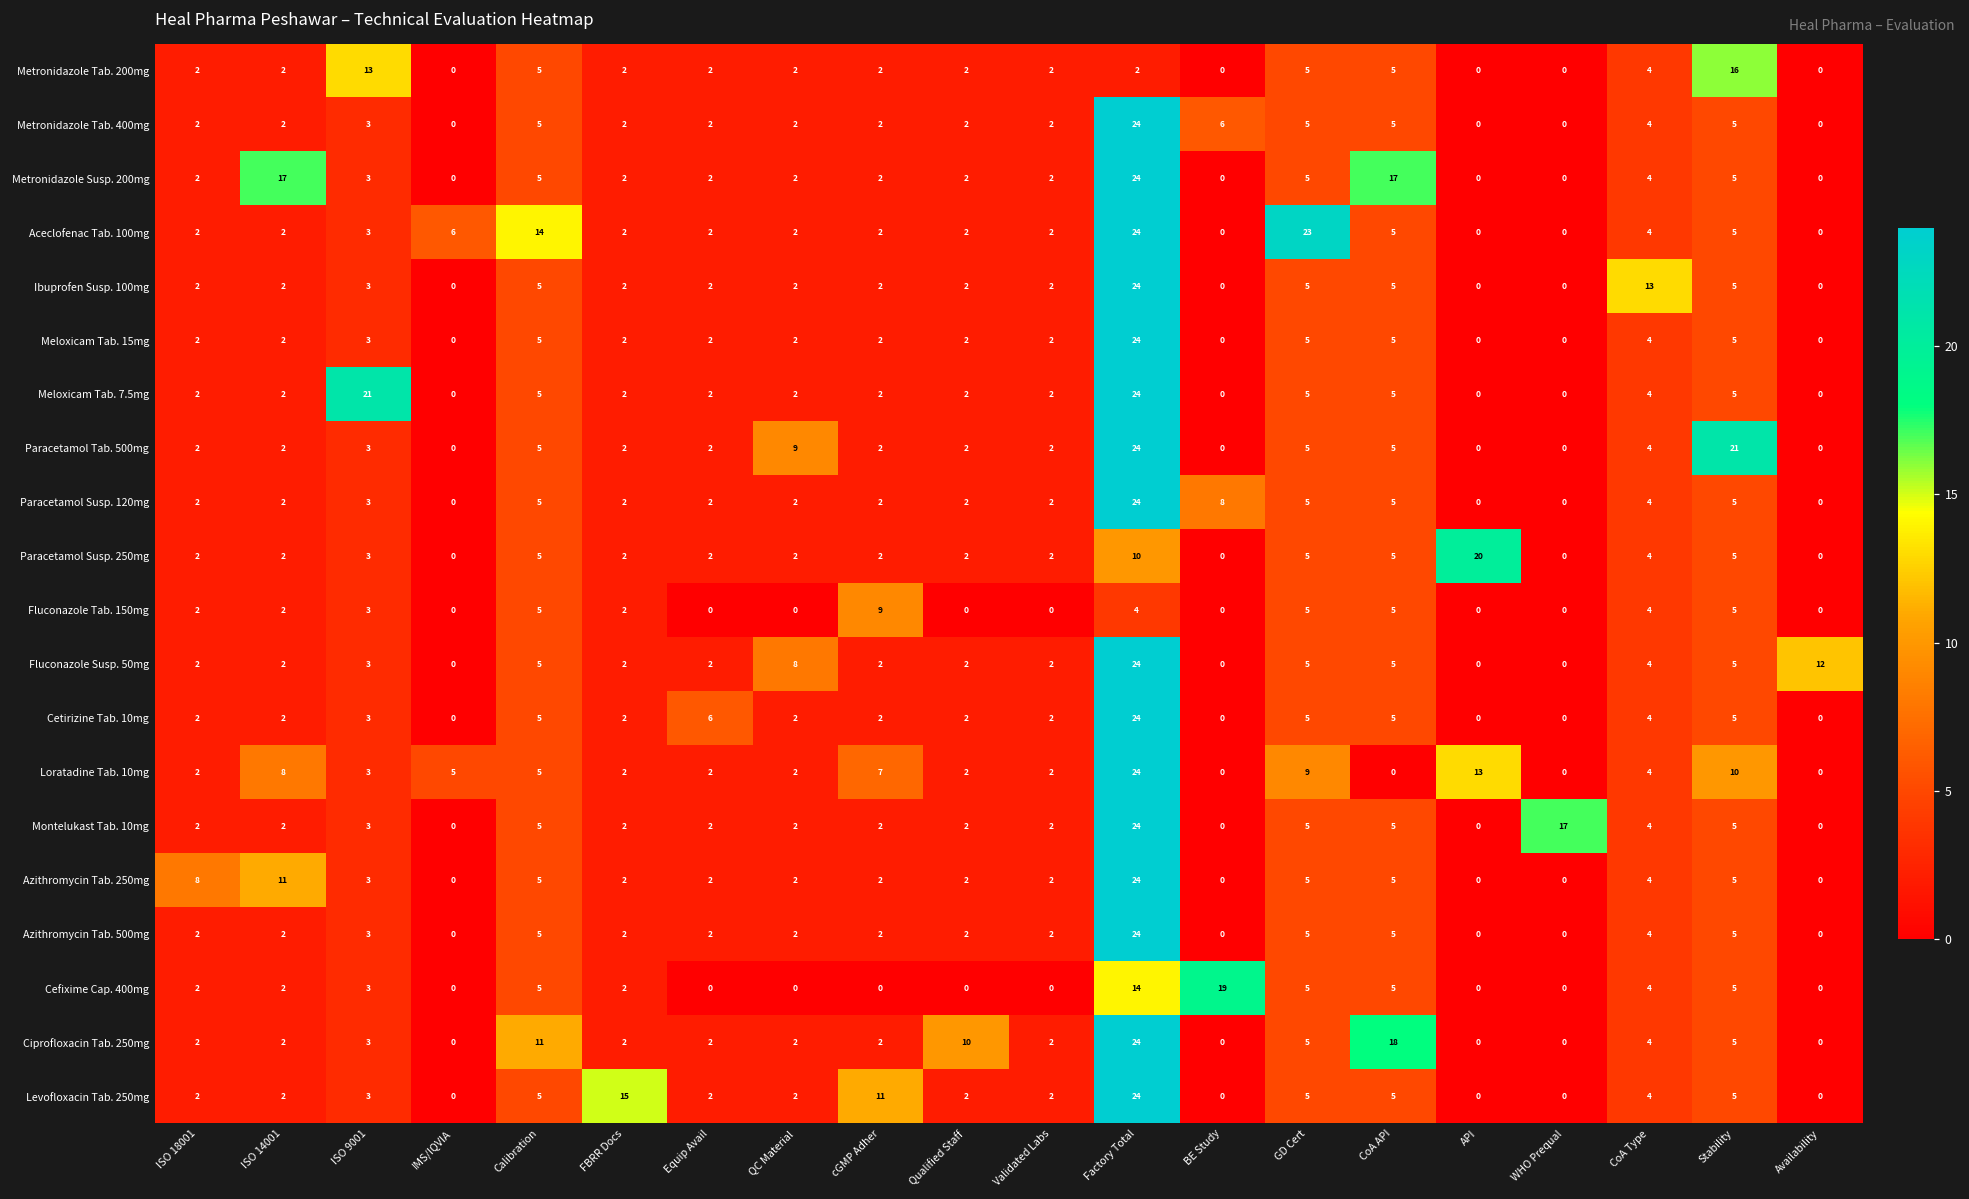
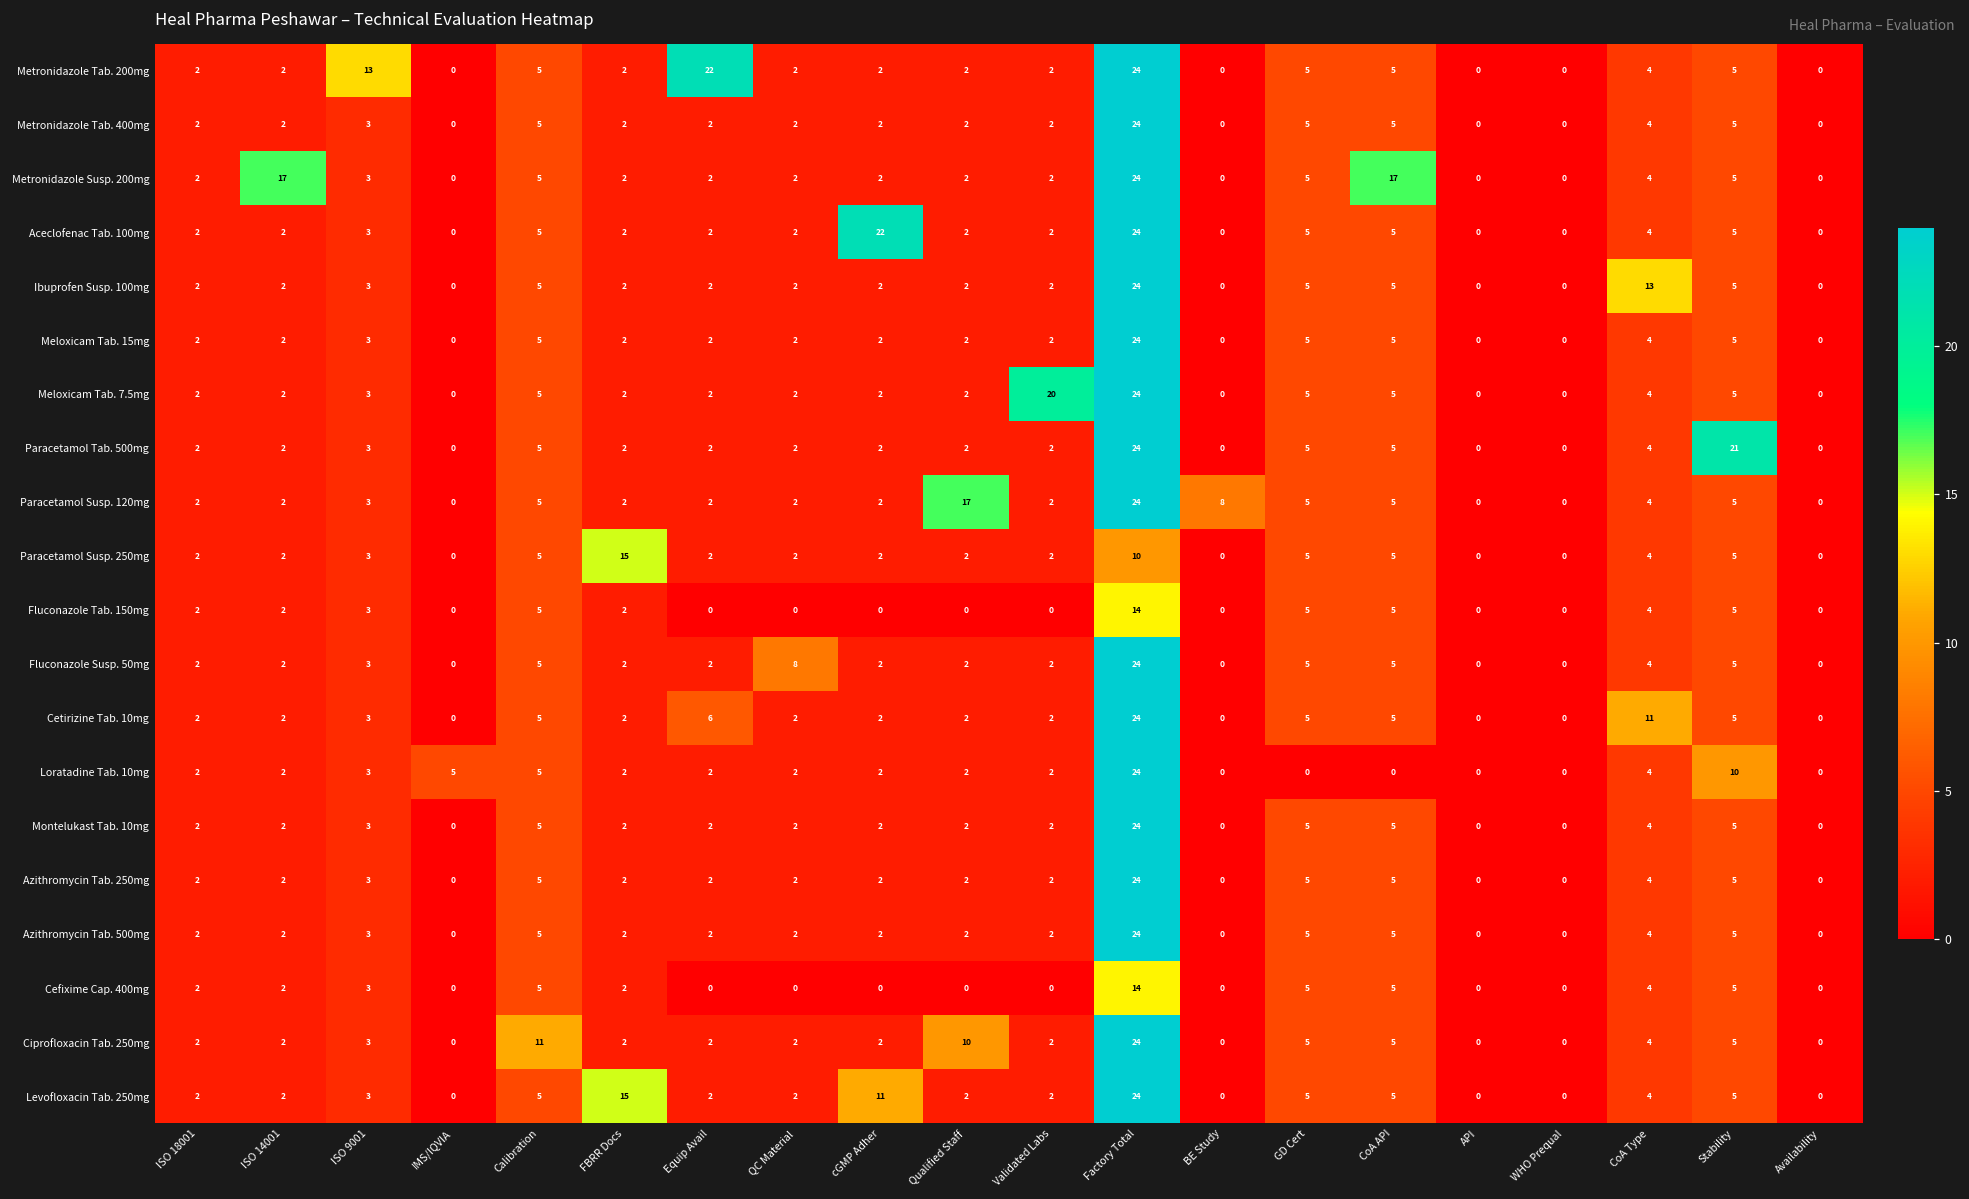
Metronidazole Tab. 200mg, Equip Avail: 2 -> 22
Metronidazole Tab. 200mg, Factory Total: 2 -> 24
Metronidazole Tab. 200mg, Stability: 16 -> 5
Metronidazole Tab. 400mg, BE Study: 6 -> 0
Aceclofenac Tab. 100mg, IMS/IQVIA: 6 -> 0
Aceclofenac Tab. 100mg, Calibration: 14 -> 5
Aceclofenac Tab. 100mg, cGMP Adher: 2 -> 22
Aceclofenac Tab. 100mg, GD Cert: 23 -> 5
Meloxicam Tab. 7.5mg, ISO 9001: 21 -> 3
Meloxicam Tab. 7.5mg, Validated Labs: 2 -> 20
Paracetamol Tab. 500mg, QC Material: 9 -> 2
Paracetamol Susp. 120mg, Qualified Staff: 2 -> 17
Paracetamol Susp. 250mg, FBRR Docs: 2 -> 15
Paracetamol Susp. 250mg, API: 20 -> 0
Fluconazole Tab. 150mg, cGMP Adher: 9 -> 0
Fluconazole Tab. 150mg, Factory Total: 4 -> 14
Fluconazole Susp. 50mg, Availability: 12 -> 0
Cetirizine Tab. 10mg, CoA Type: 4 -> 11
Loratadine Tab. 10mg, ISO 14001: 8 -> 2
Loratadine Tab. 10mg, cGMP Adher: 7 -> 2
Loratadine Tab. 10mg, GD Cert: 9 -> 0
Loratadine Tab. 10mg, API: 13 -> 0
Montelukast Tab. 10mg, WHO Prequal: 17 -> 0
Azithromycin Tab. 250mg, ISO 18001: 8 -> 2
Azithromycin Tab. 250mg, ISO 14001: 11 -> 2
Cefixime Cap. 400mg, BE Study: 19 -> 0
Ciprofloxacin Tab. 250mg, CoA API: 18 -> 5
